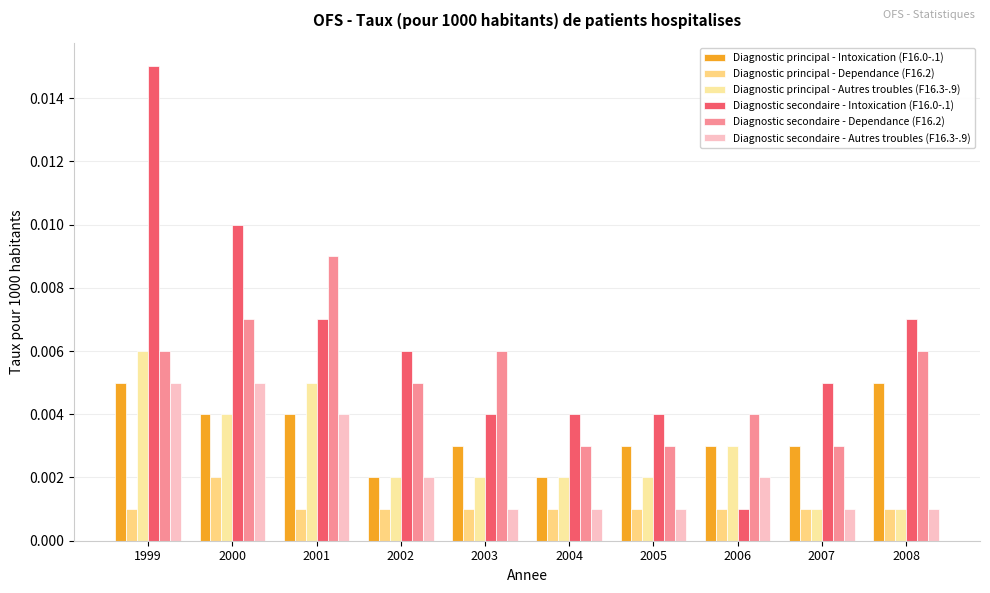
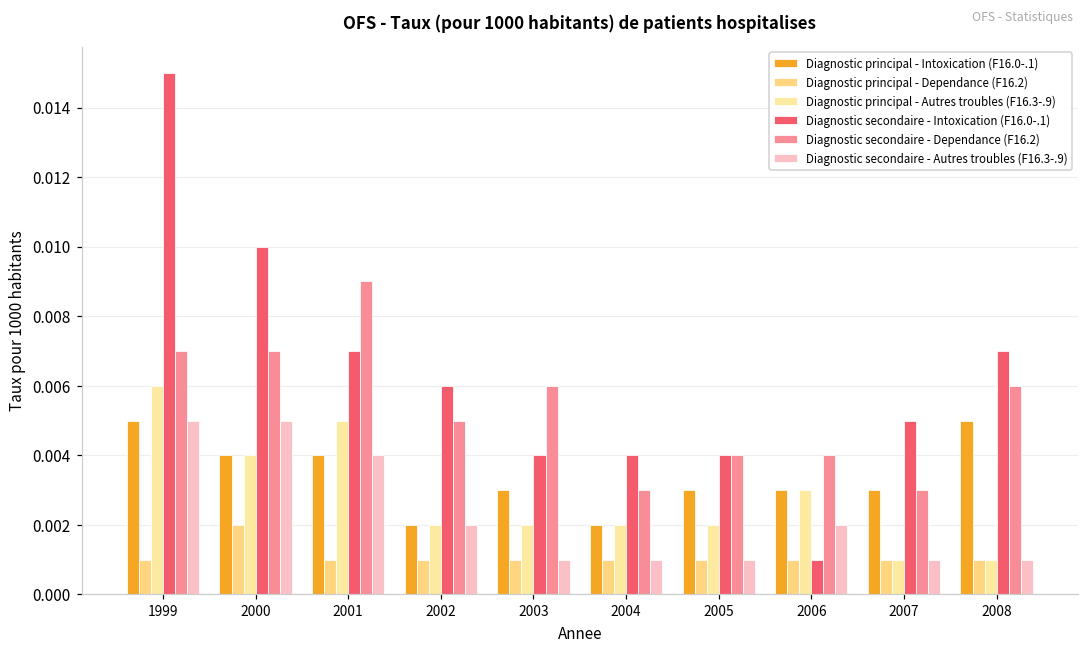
Diagnostic secondaire - Dependance (F16.2), 1999: 0.006 -> 0.007
Diagnostic secondaire - Dependance (F16.2), 2005: 0.003 -> 0.004
